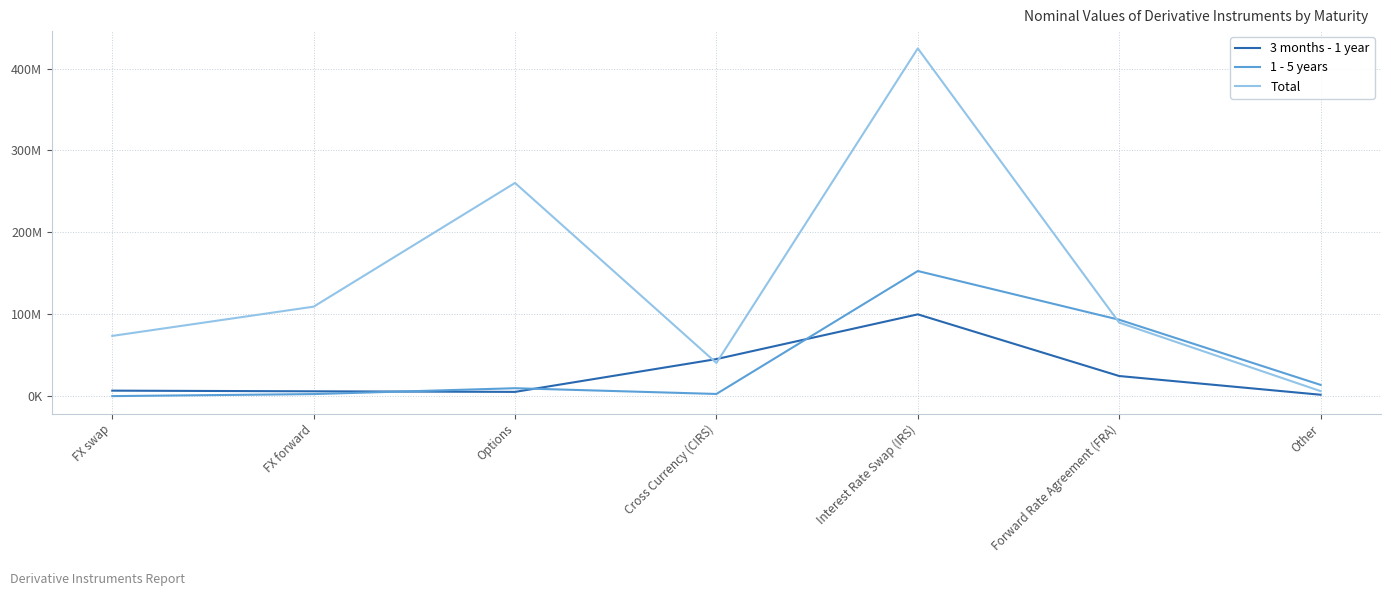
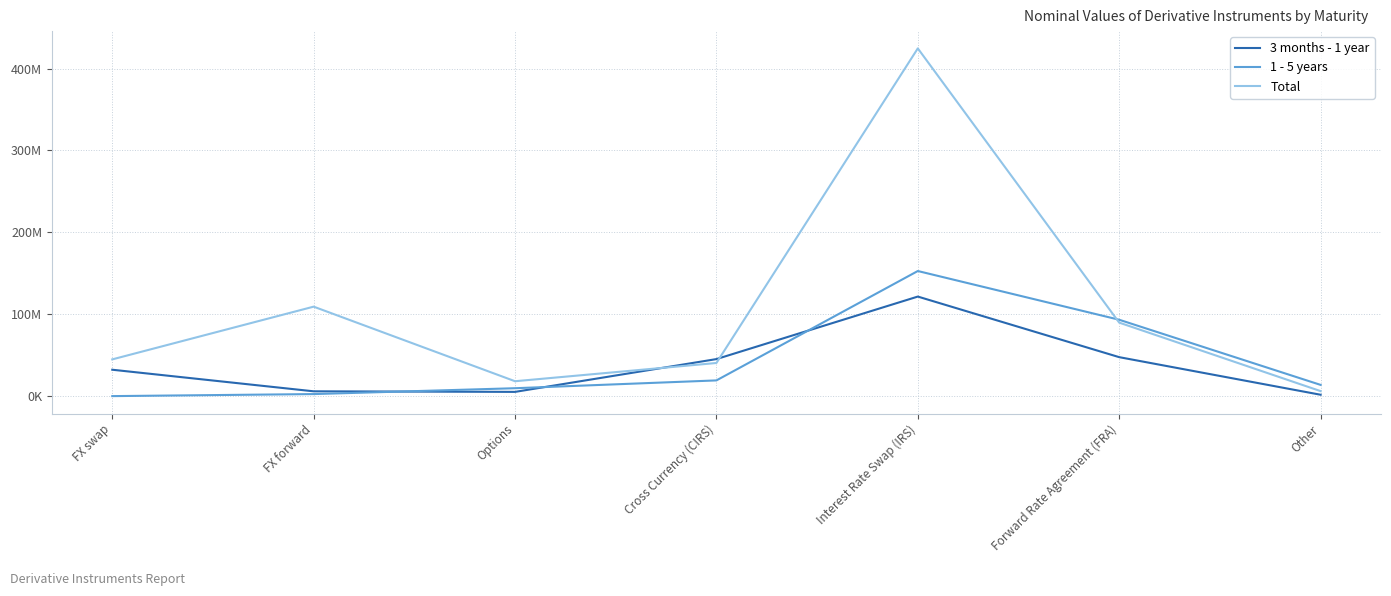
3 months - 1 year, FX swap: 10000000 -> 30000000
Total, FX swap: 70000000 -> 40000000
Total, Options: 260000000 -> 20000000
1 - 5 years, Cross Currency (CIRS): 0 -> 20000000
3 months - 1 year, Interest Rate Swap (IRS): 100000000 -> 120000000
3 months - 1 year, Forward Rate Agreement (FRA): 20000000 -> 50000000
